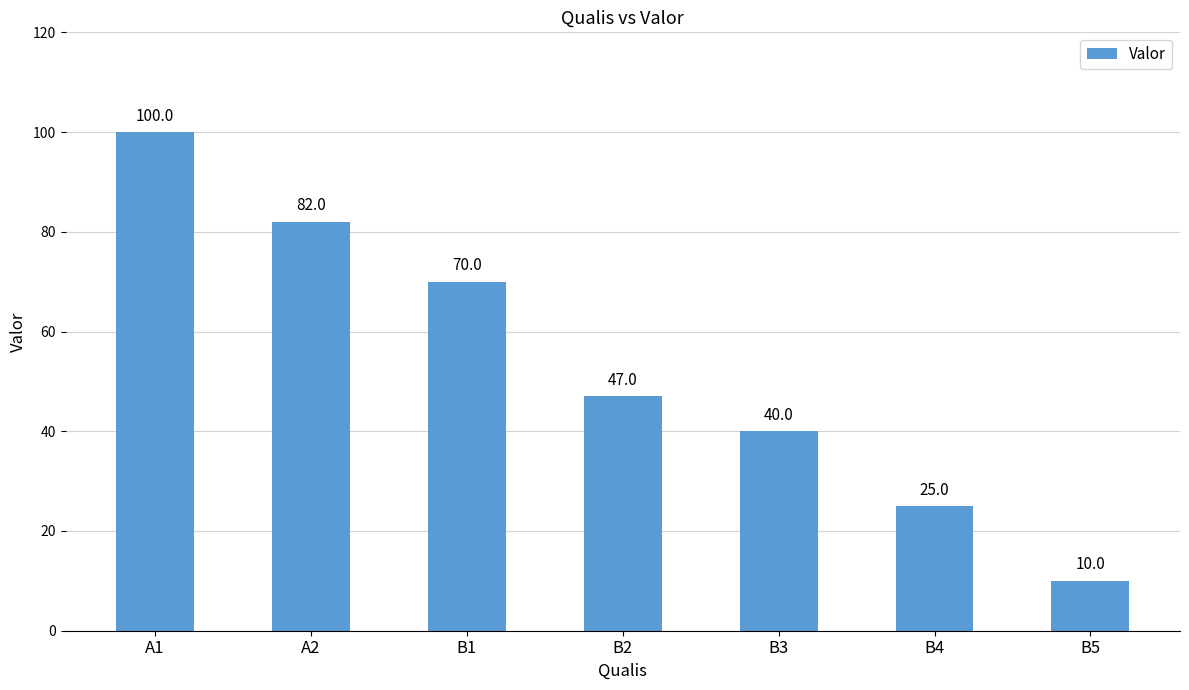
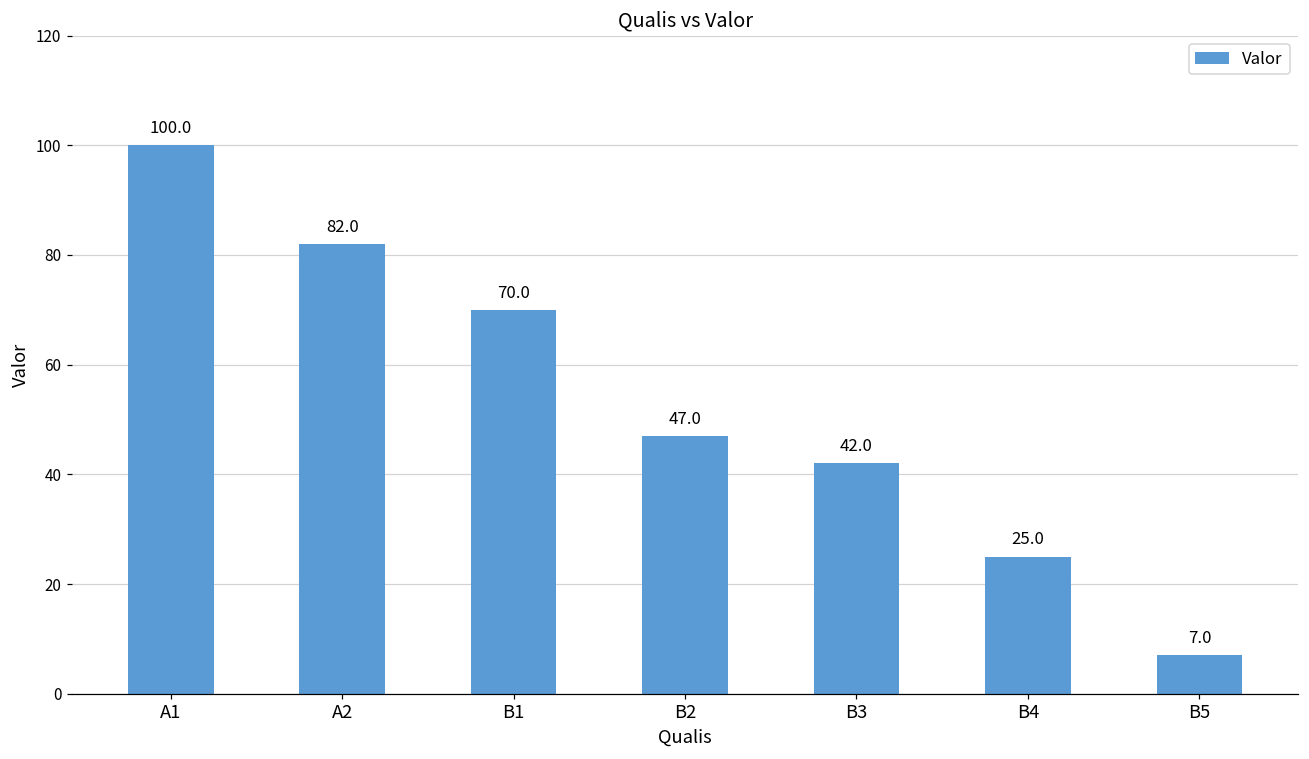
B3: 40.0 -> 42.0
B5: 10.0 -> 7.0
